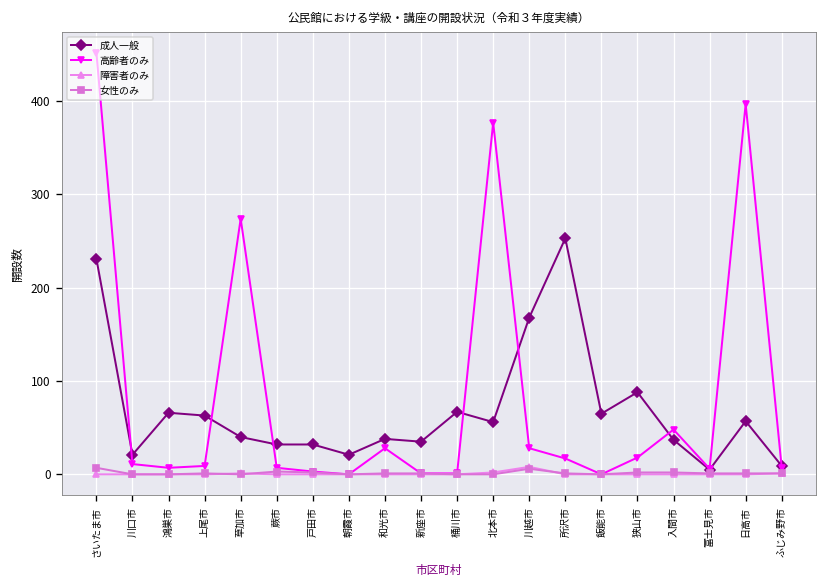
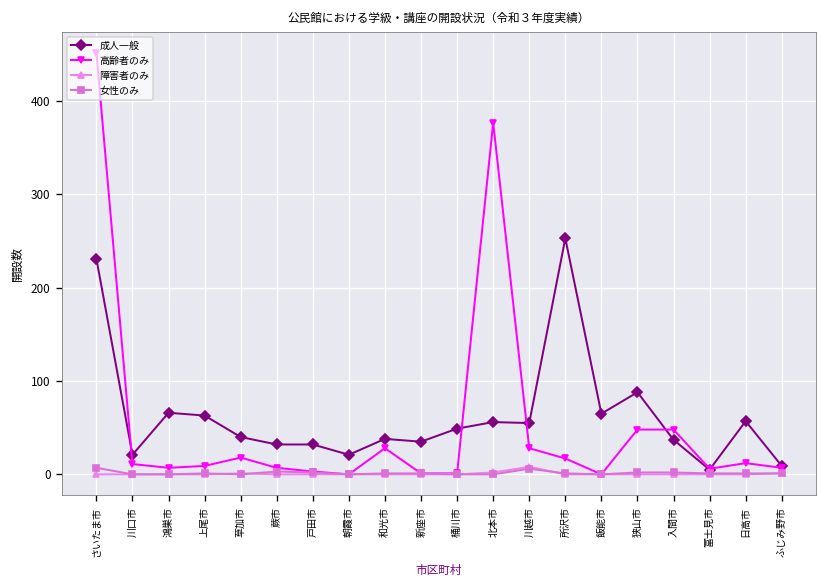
高齢者のみ, 草加市: 270 -> 20
成人一般, 桶川市: 70 -> 50
成人一般, 川越市: 170 -> 60
高齢者のみ, 狭山市: 20 -> 50
高齢者のみ, 日高市: 400 -> 10
